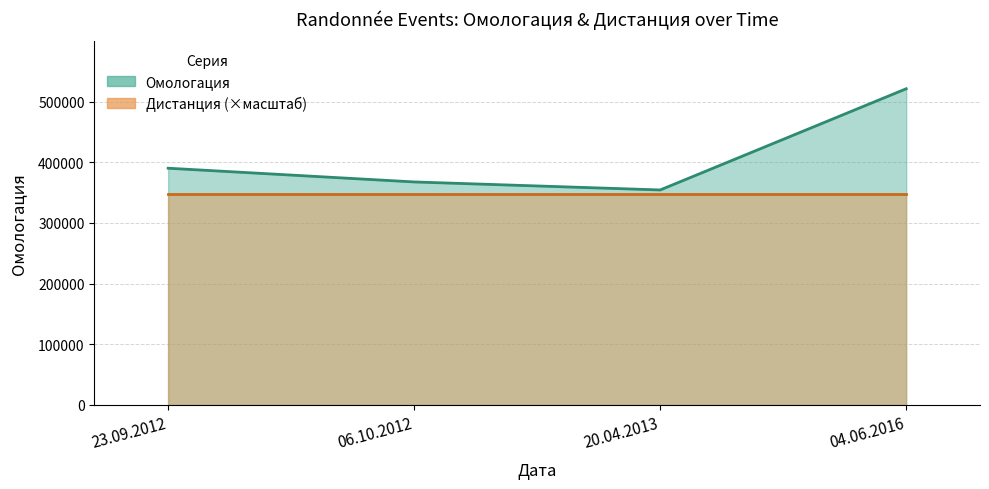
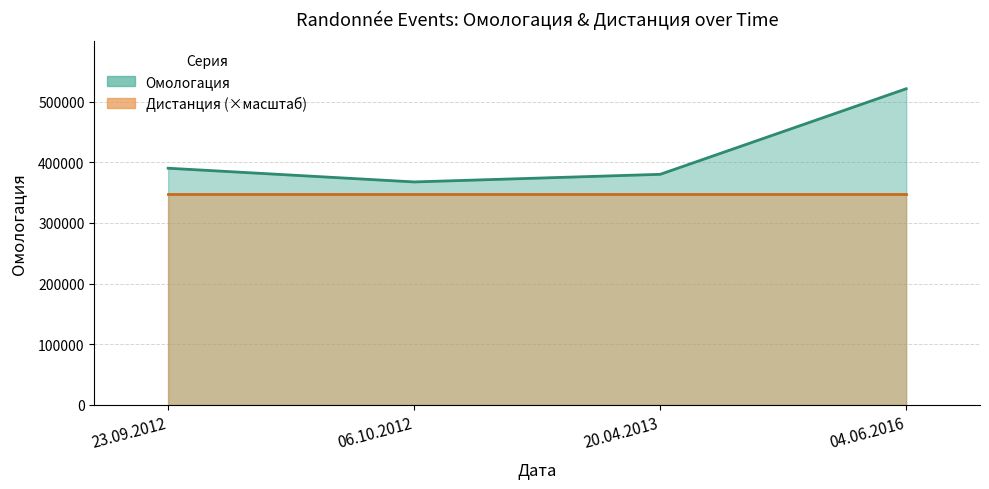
Омологация, 20.04.2013: 350000 -> 380000
